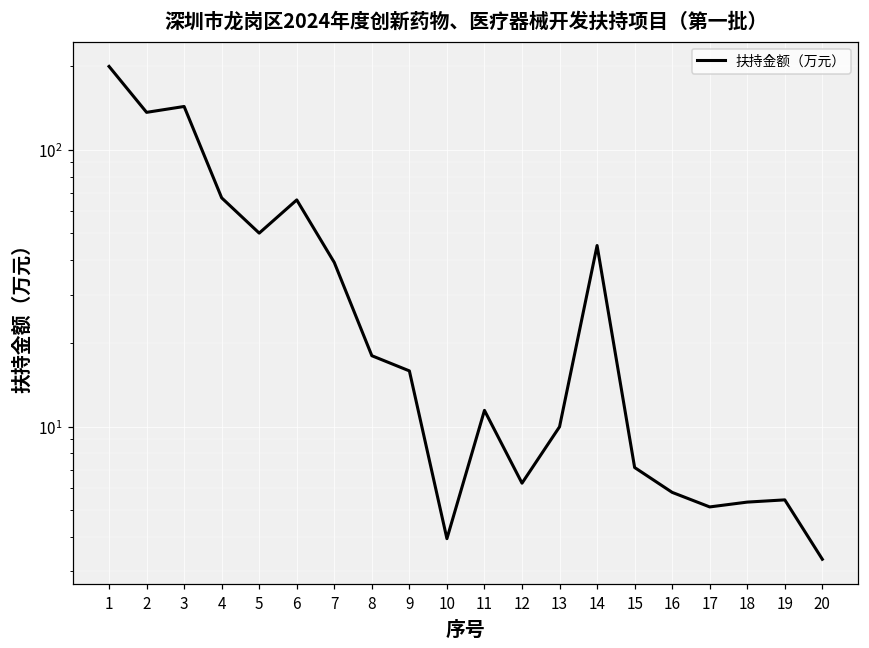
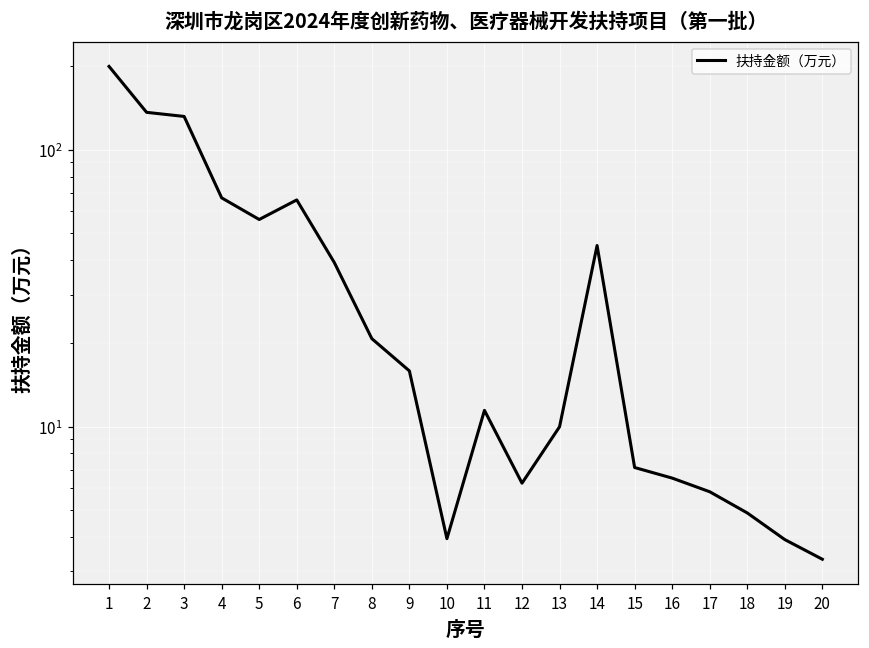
3: 140 -> 130
5: 50 -> 56
8: 18 -> 21
16: 5.8 -> 6.5
17: 5.1 -> 5.8
18: 5.3 -> 4.9
19: 5.4 -> 3.9
